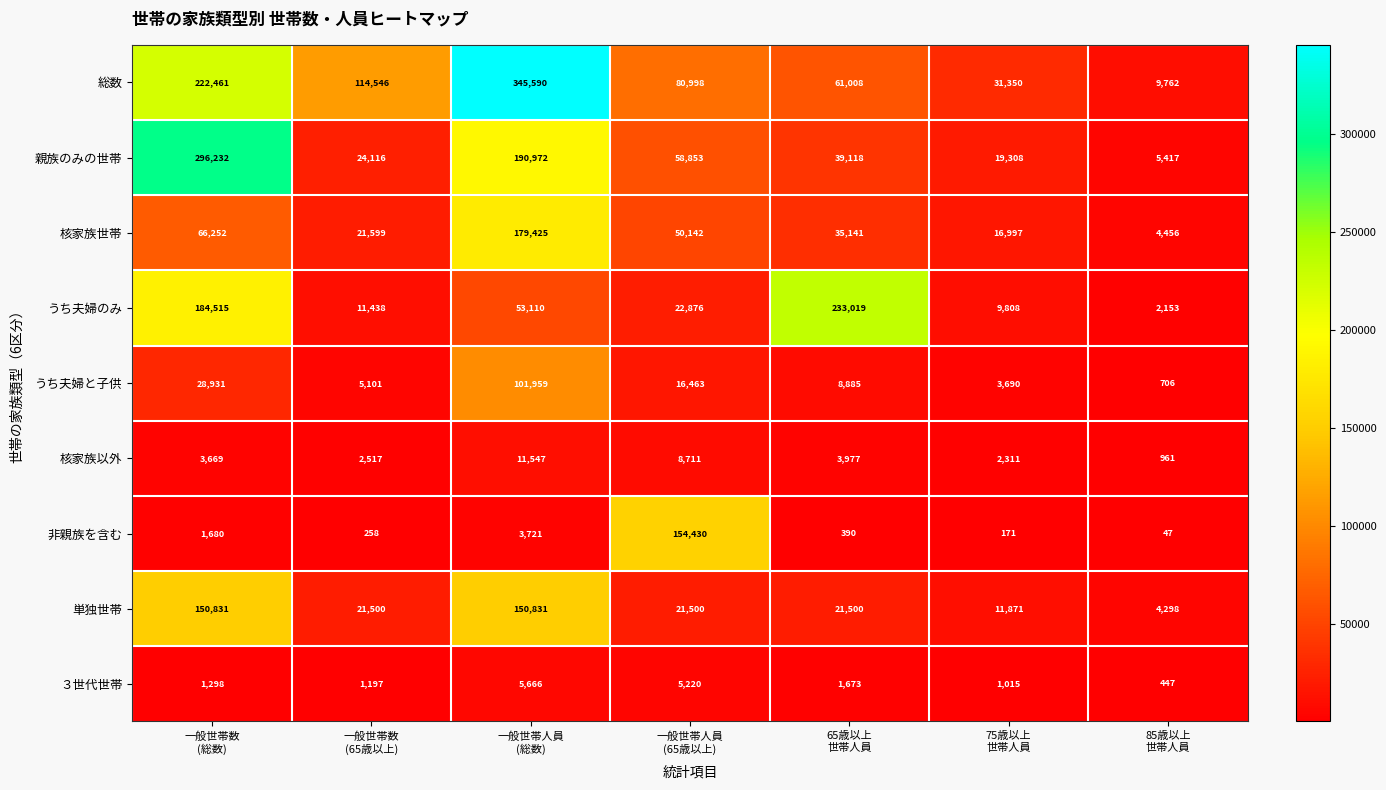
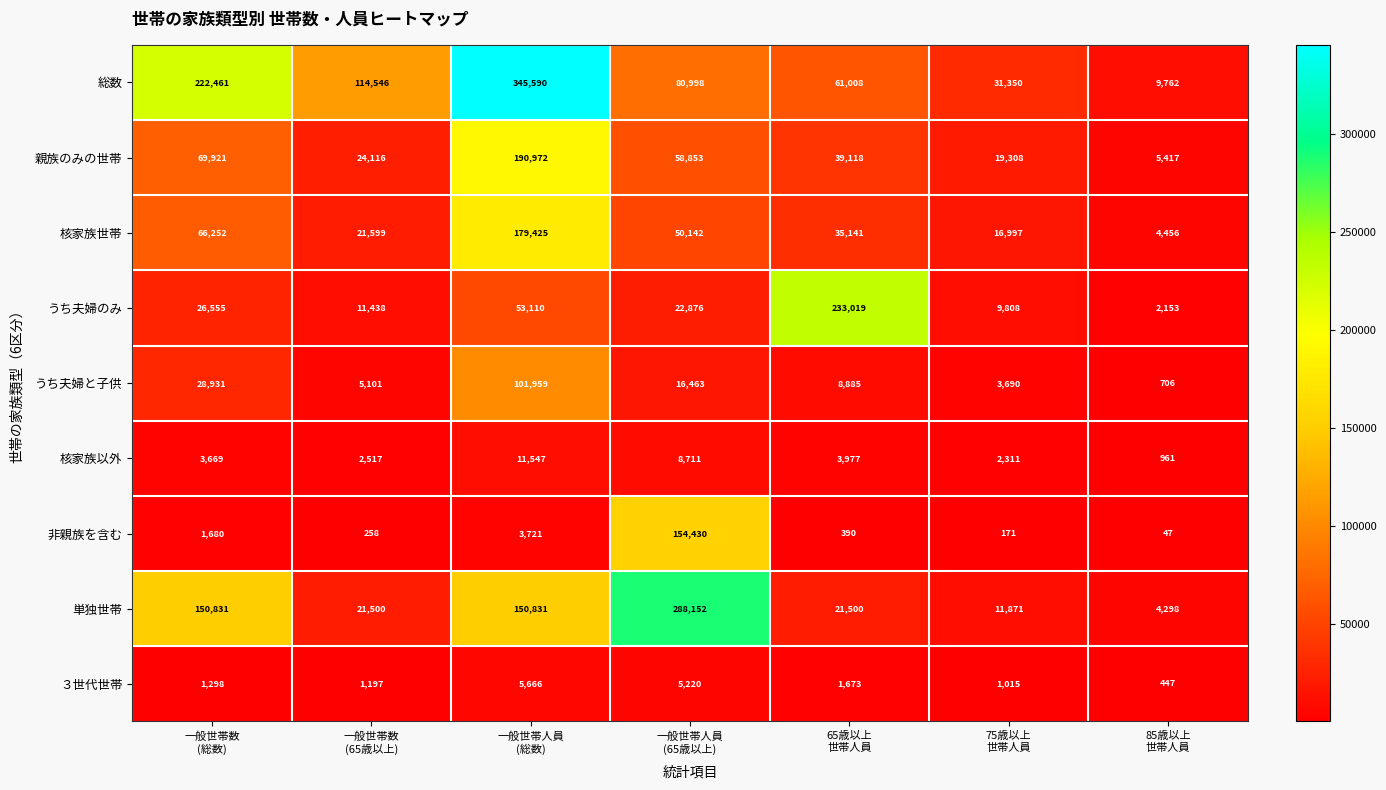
親族のみの世帯, 一般世帯数 (総数): 296,232 -> 69,921
うち夫婦のみ, 一般世帯数 (総数): 184,515 -> 26,555
単独世帯, 一般世帯人員 (65歳以上): 21,500 -> 288,152
